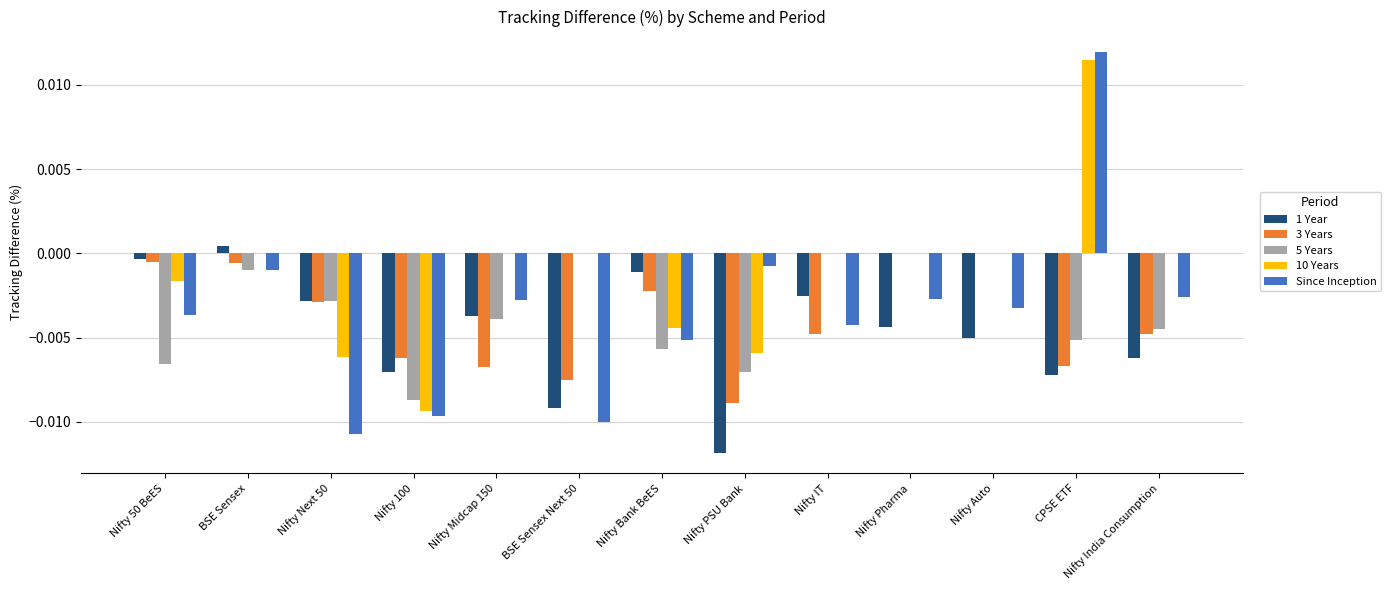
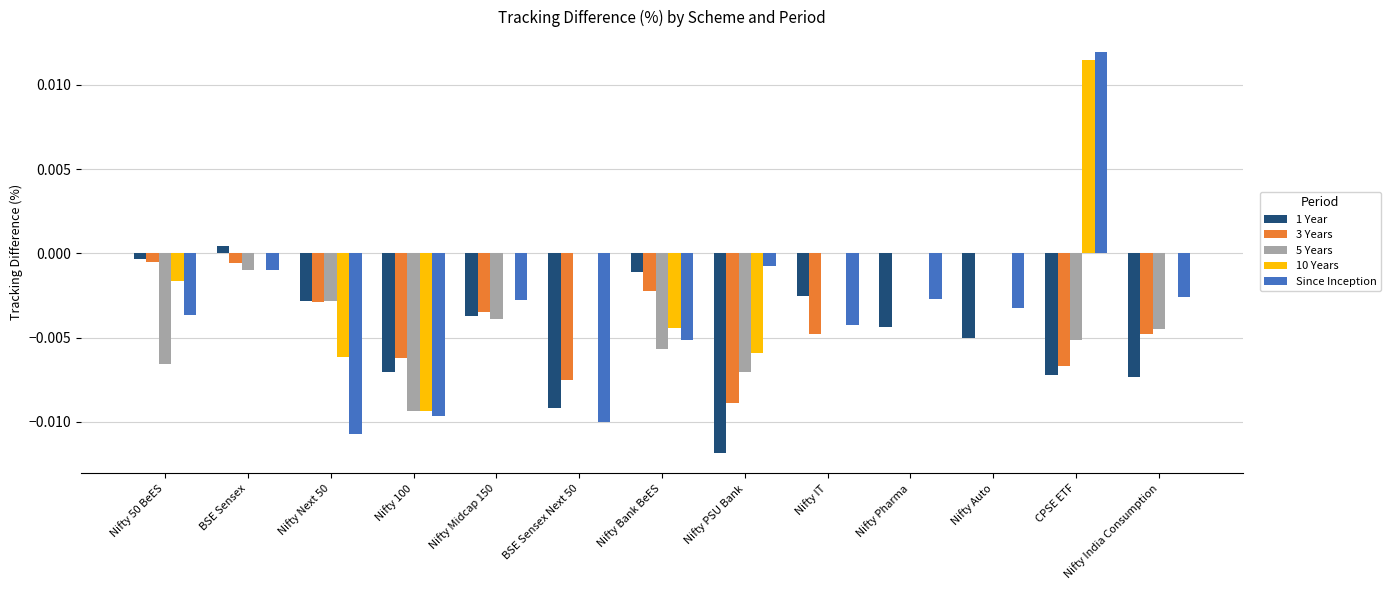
5 Years, Nifty 100: -0.0087 -> -0.0093
3 Years, Nifty Midcap 150: -0.0067 -> -0.0035
1 Year, Nifty India Consumption: -0.0062 -> -0.0073
